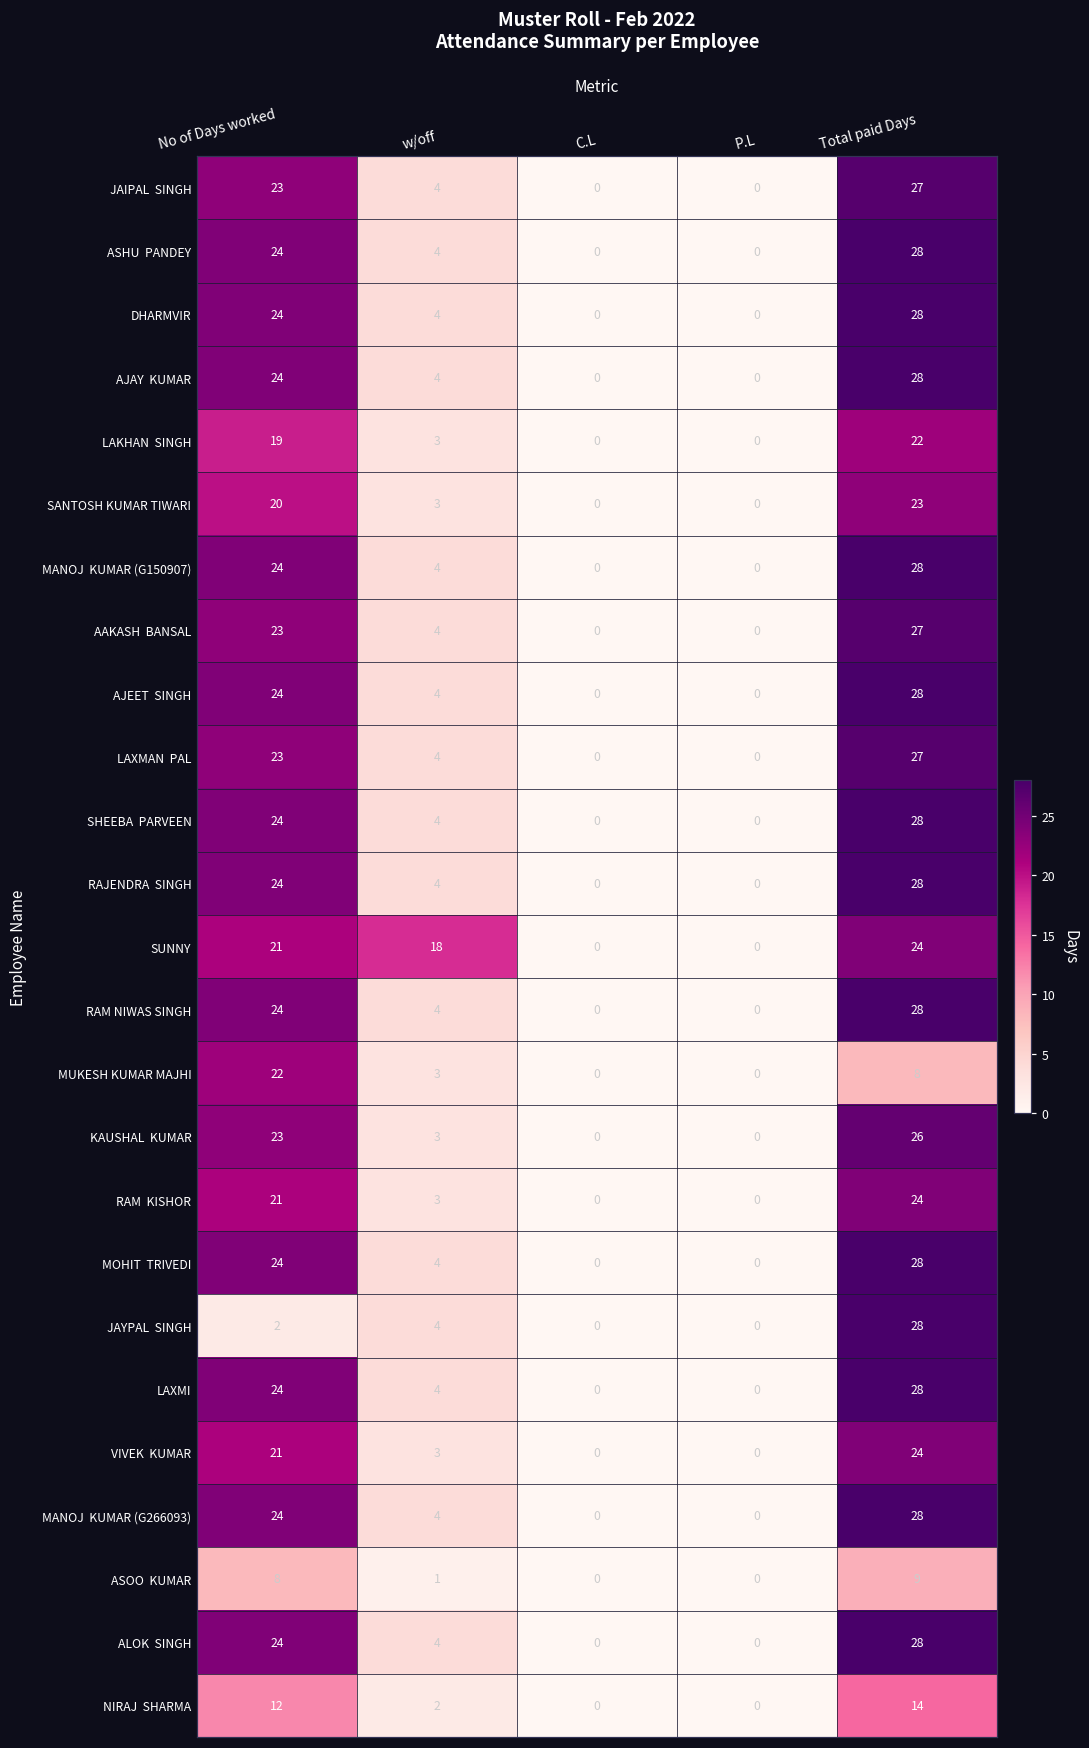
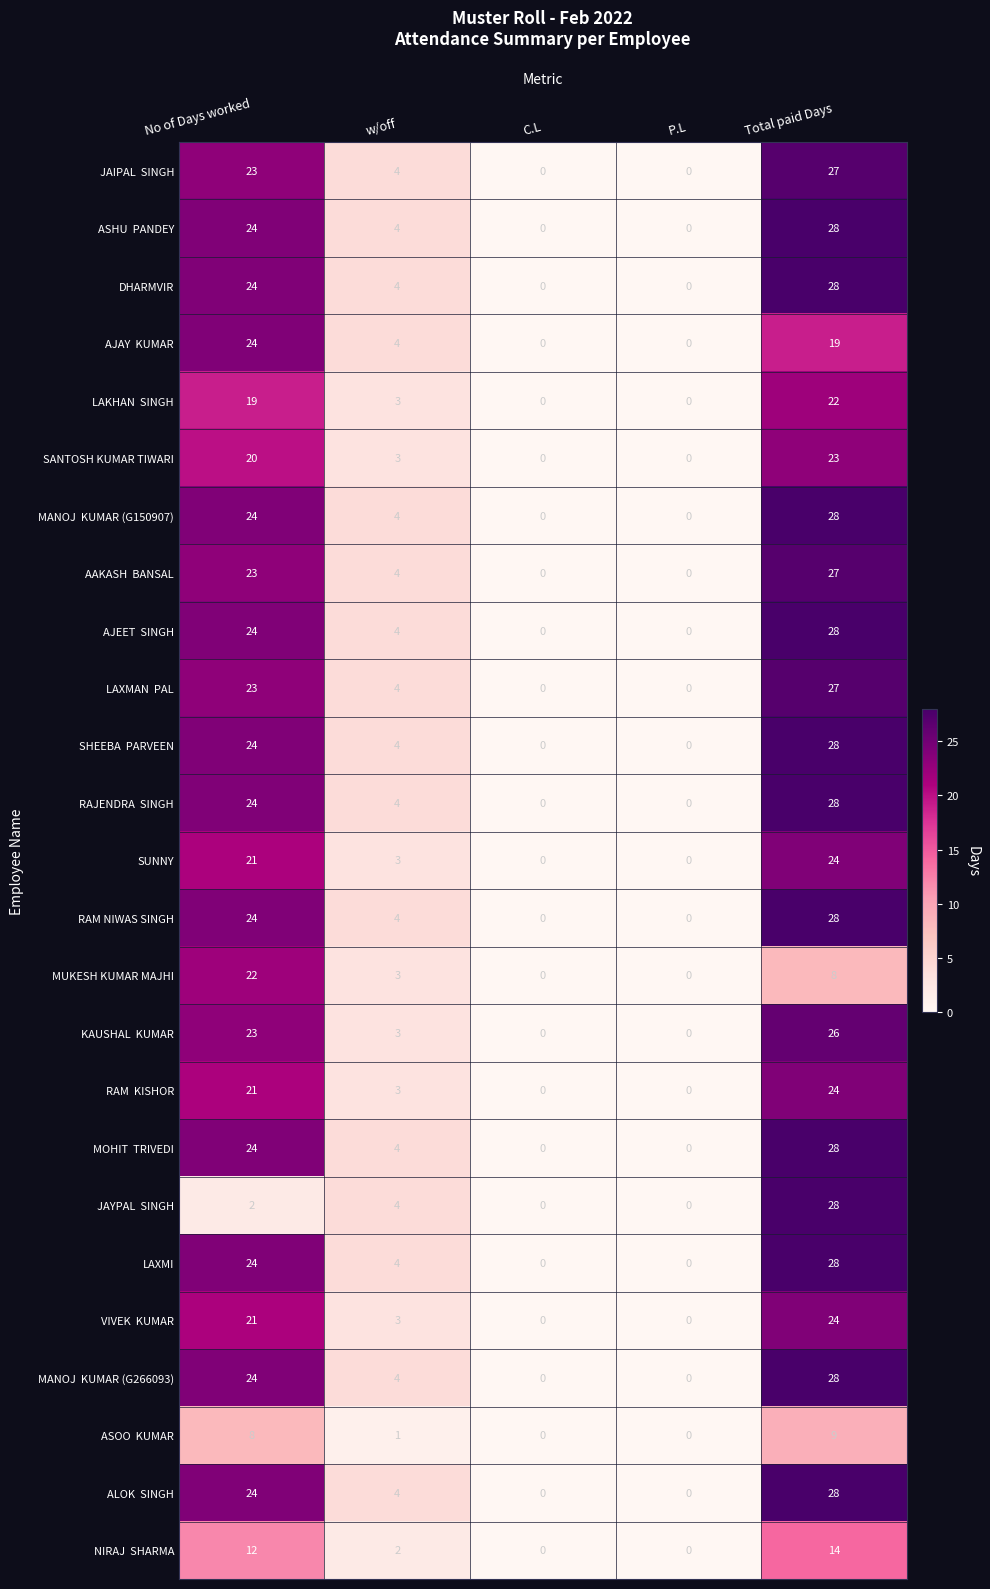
AJAY KUMAR, Total paid Days: 28 -> 19
SUNNY, w/off: 18 -> 3
